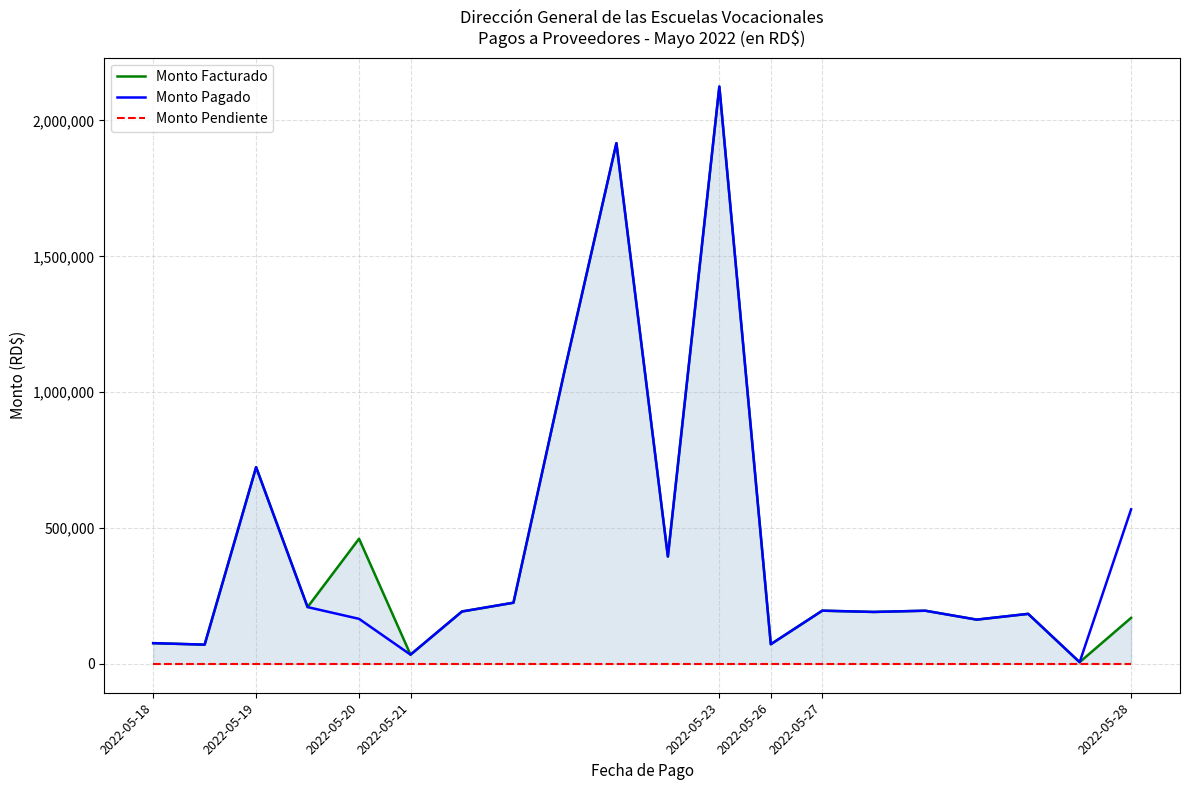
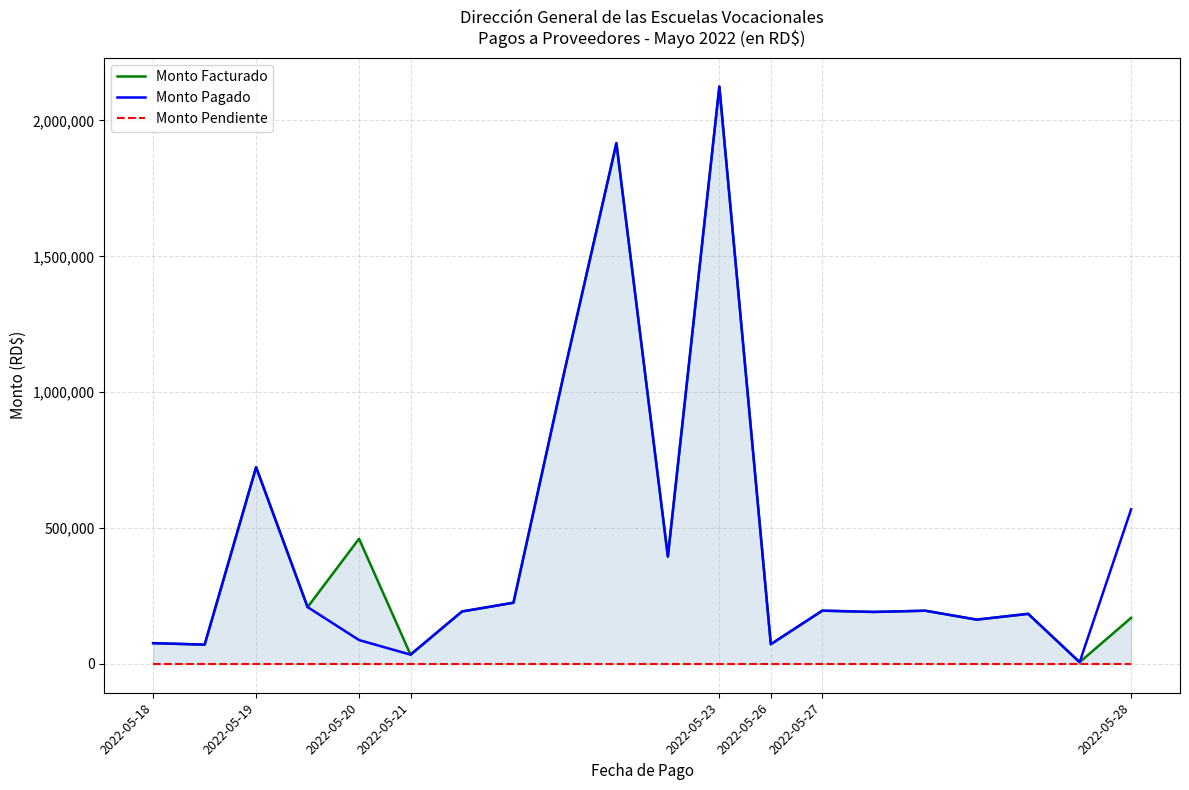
Monto Pagado, 2022-05-20: 170,000 -> 90,000
